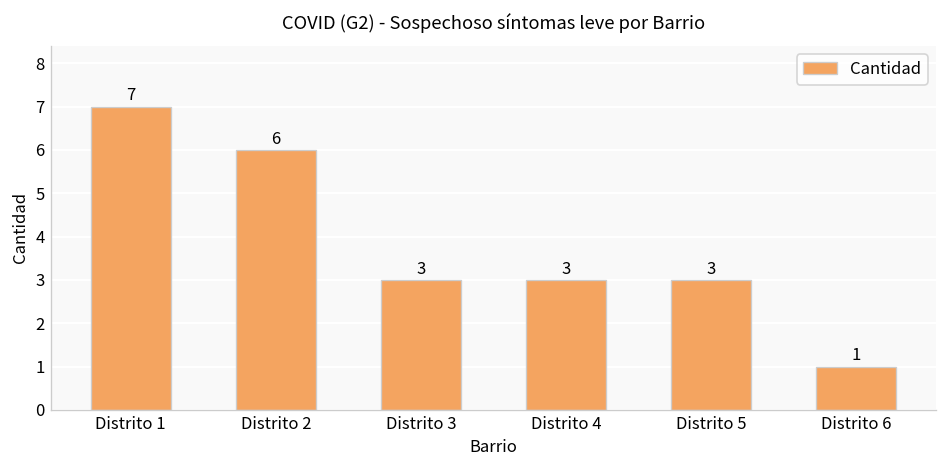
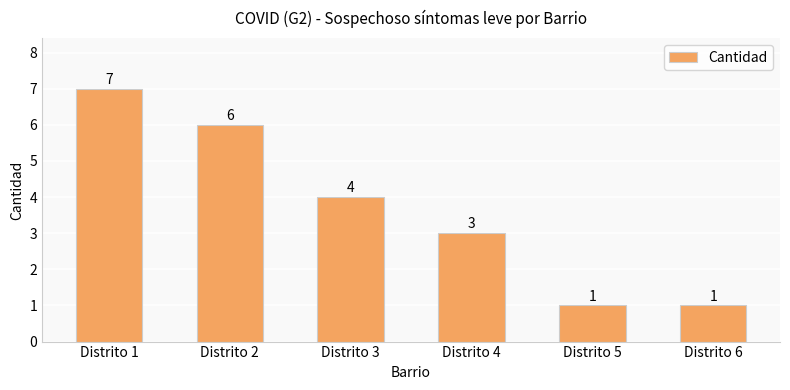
Distrito 3: 3 -> 4
Distrito 5: 3 -> 1
